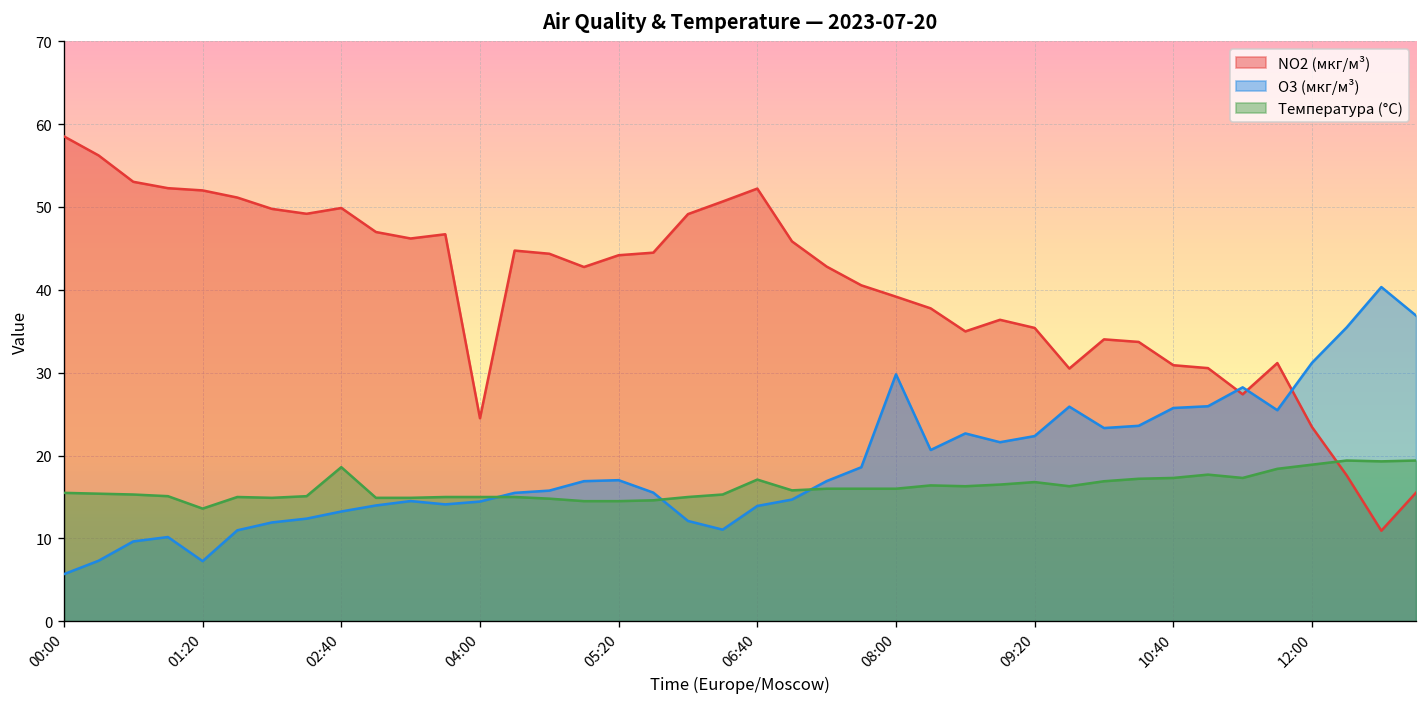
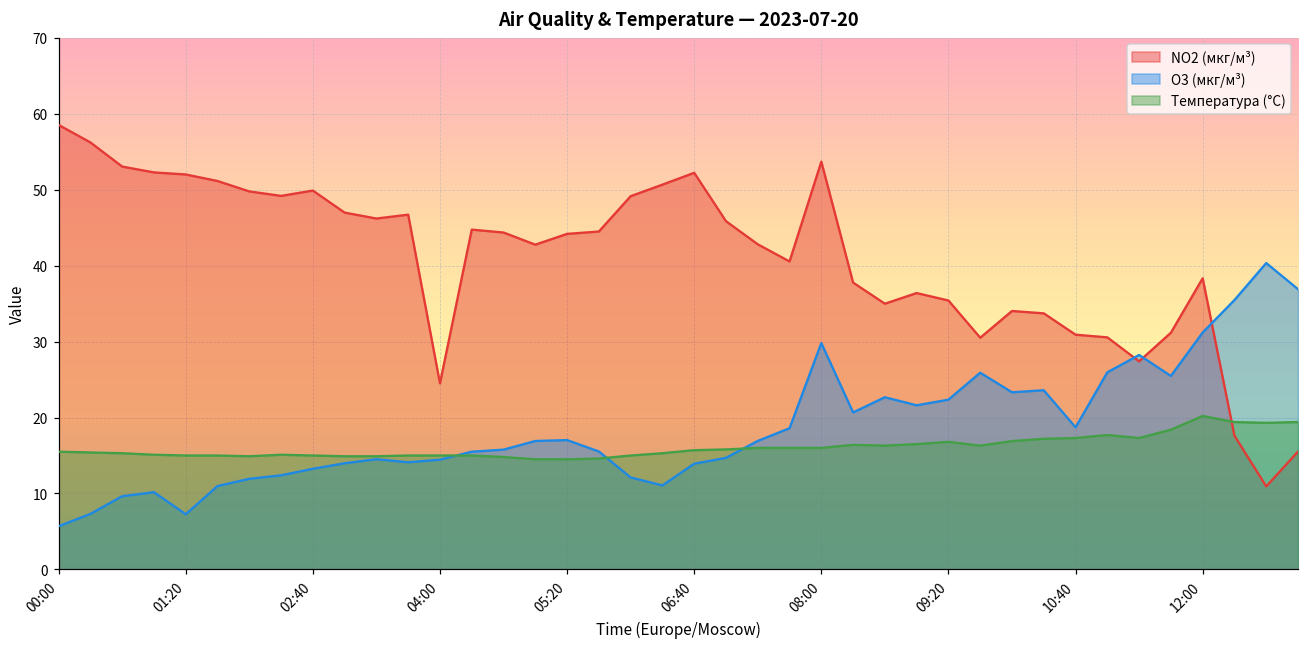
Температура (°C), 01:20: 14 -> 15
Температура (°C), 02:40: 19 -> 15
Температура (°C), 06:40: 17 -> 16
NO2 (мкг/м³), 08:00: 39 -> 54
O3 (мкг/м³), 10:40: 26 -> 19
NO2 (мкг/м³), 12:00: 23 -> 38
Температура (°C), 12:00: 19 -> 20
